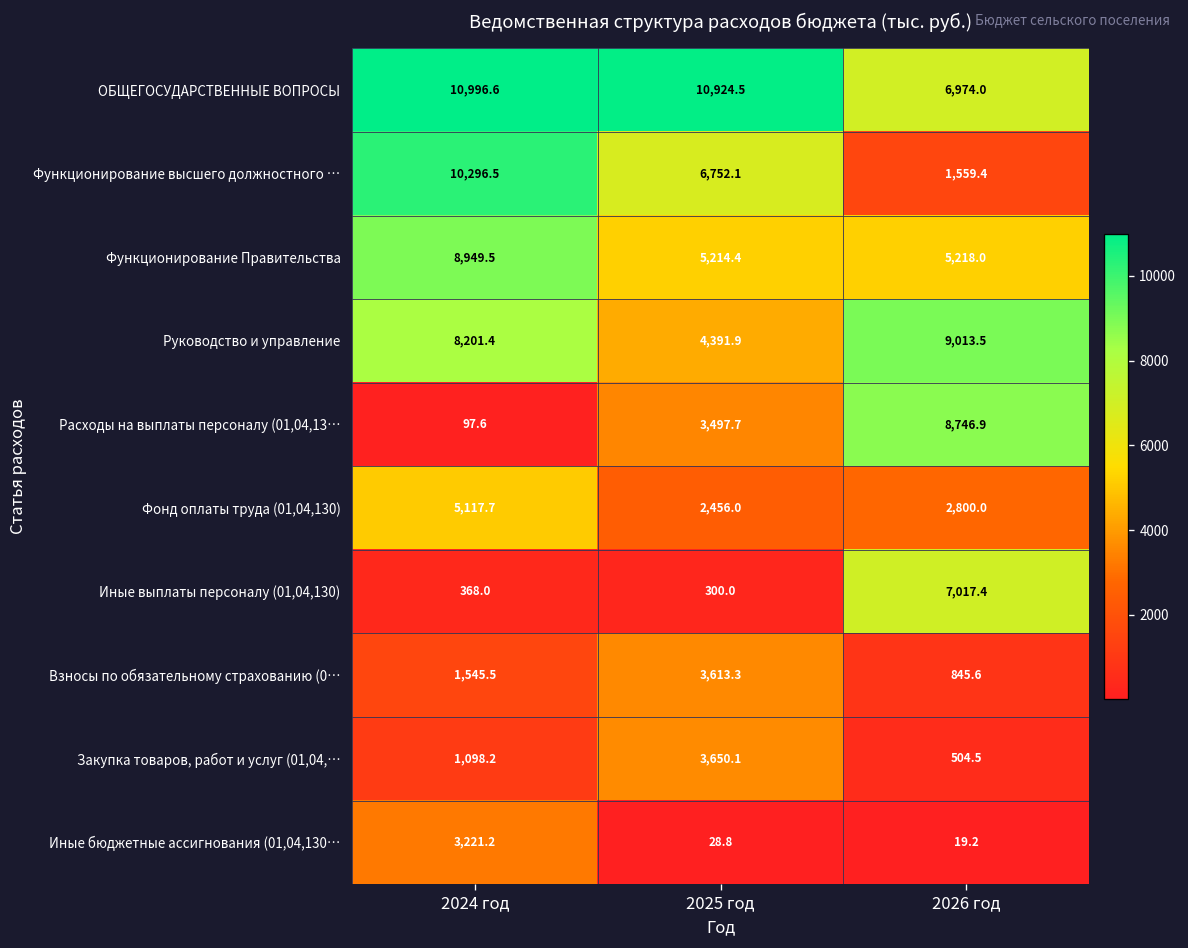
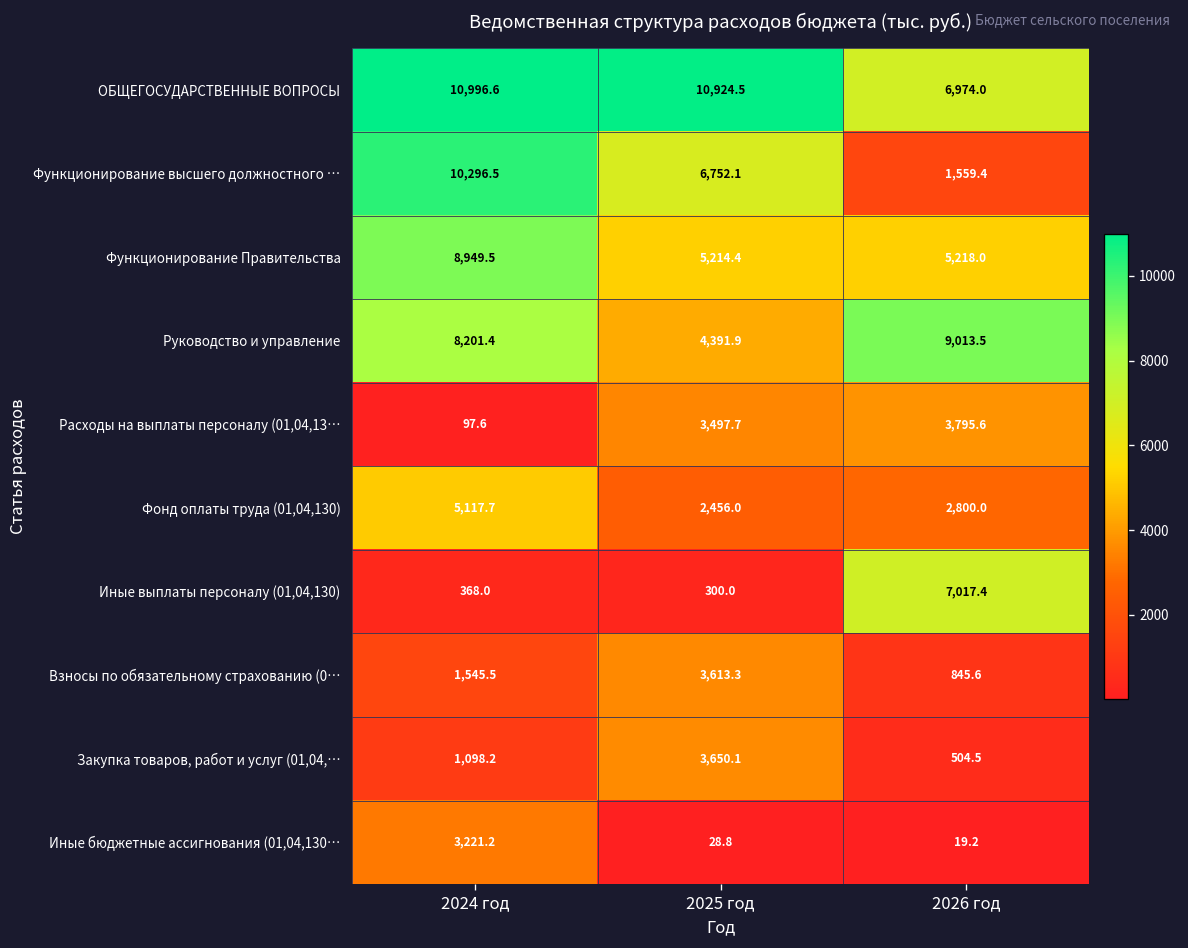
Расходы на выплаты персоналу (01,04,13…, 2026 год: 8,746.9 -> 3,795.6
